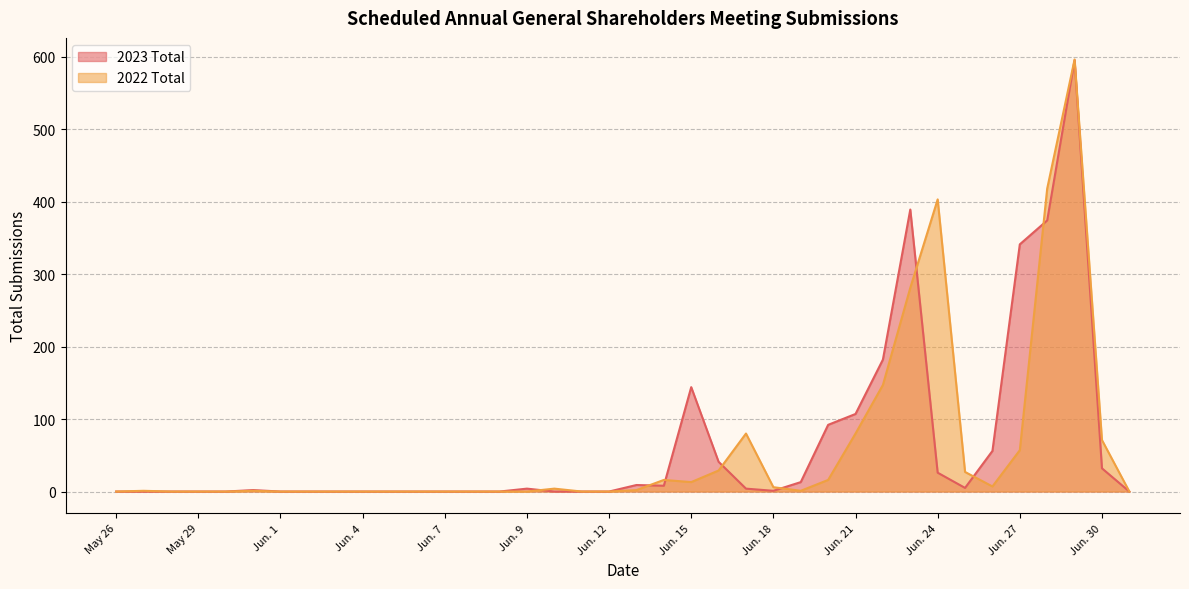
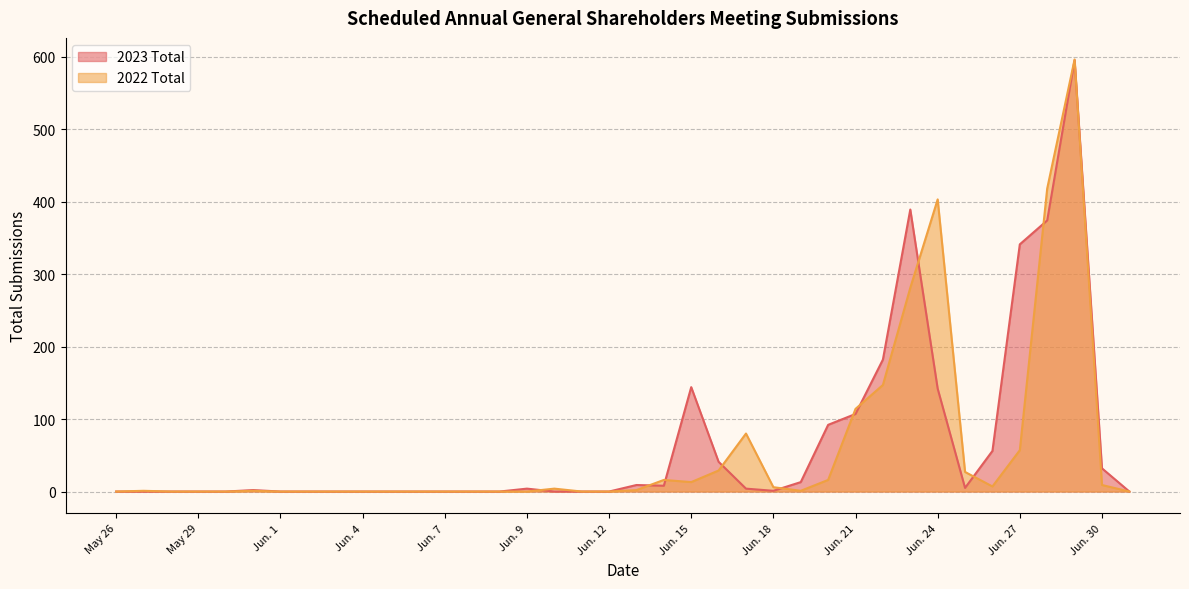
2022 Total, Jun. 21: 80 -> 110
2023 Total, Jun. 24: 30 -> 140
2022 Total, Jun. 30: 70 -> 10
